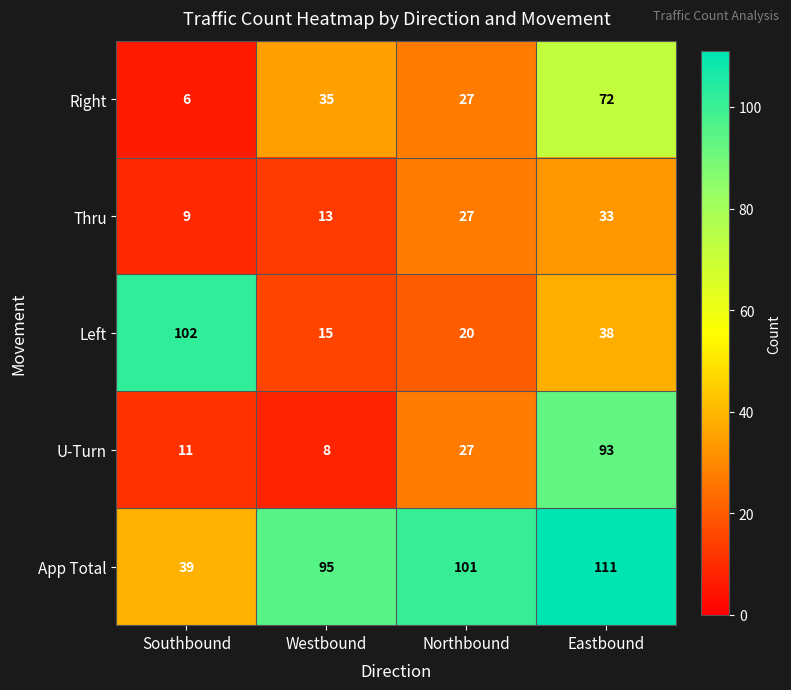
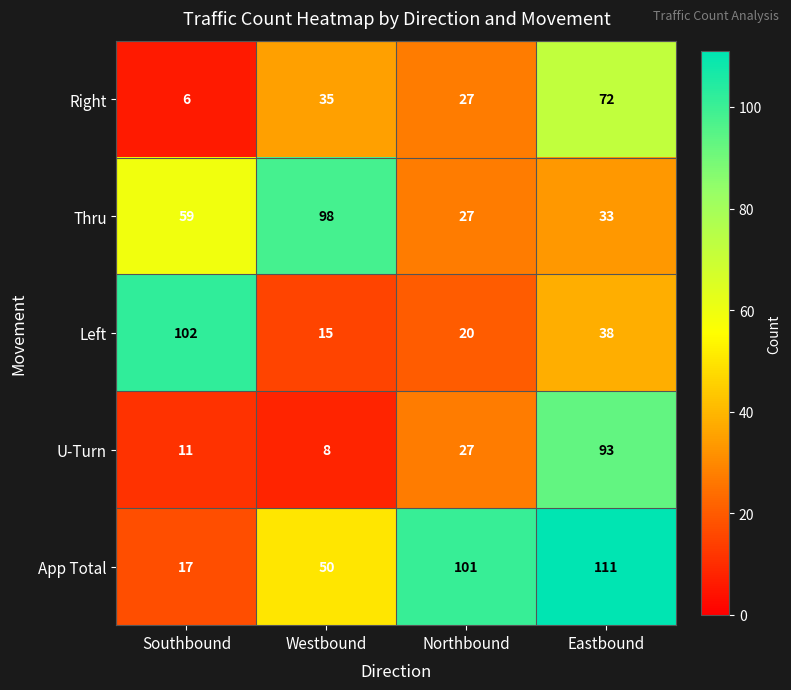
Thru, Southbound: 9 -> 59
Thru, Westbound: 13 -> 98
App Total, Southbound: 39 -> 17
App Total, Westbound: 95 -> 50
